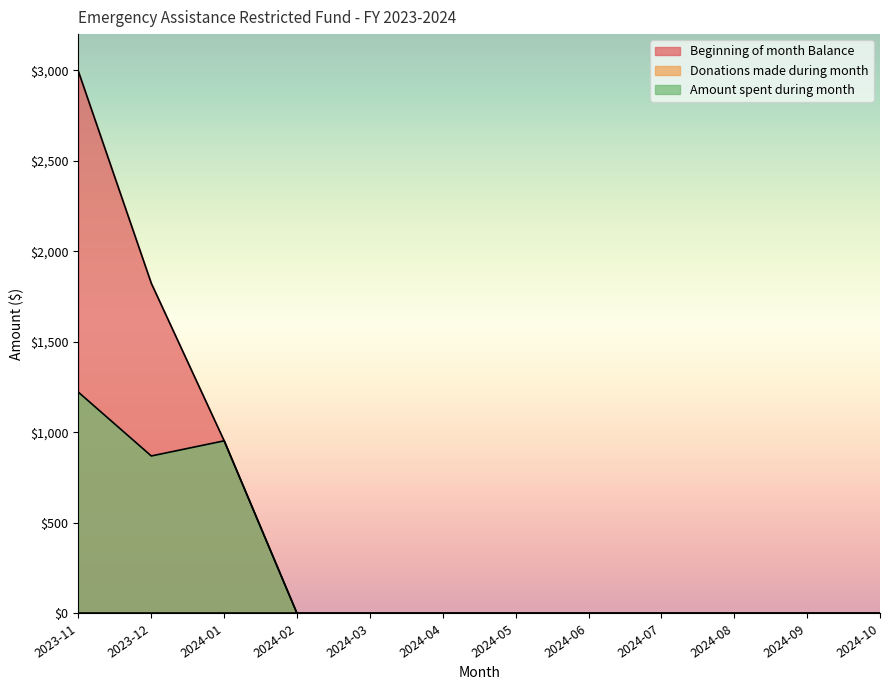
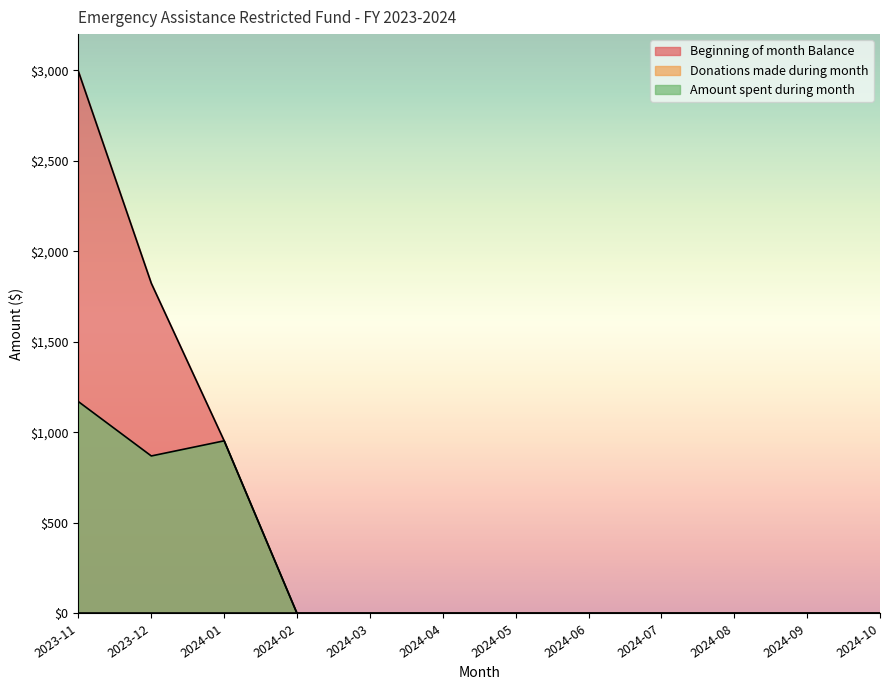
Amount spent during month, 2023-11: $1,220 -> $1,170
